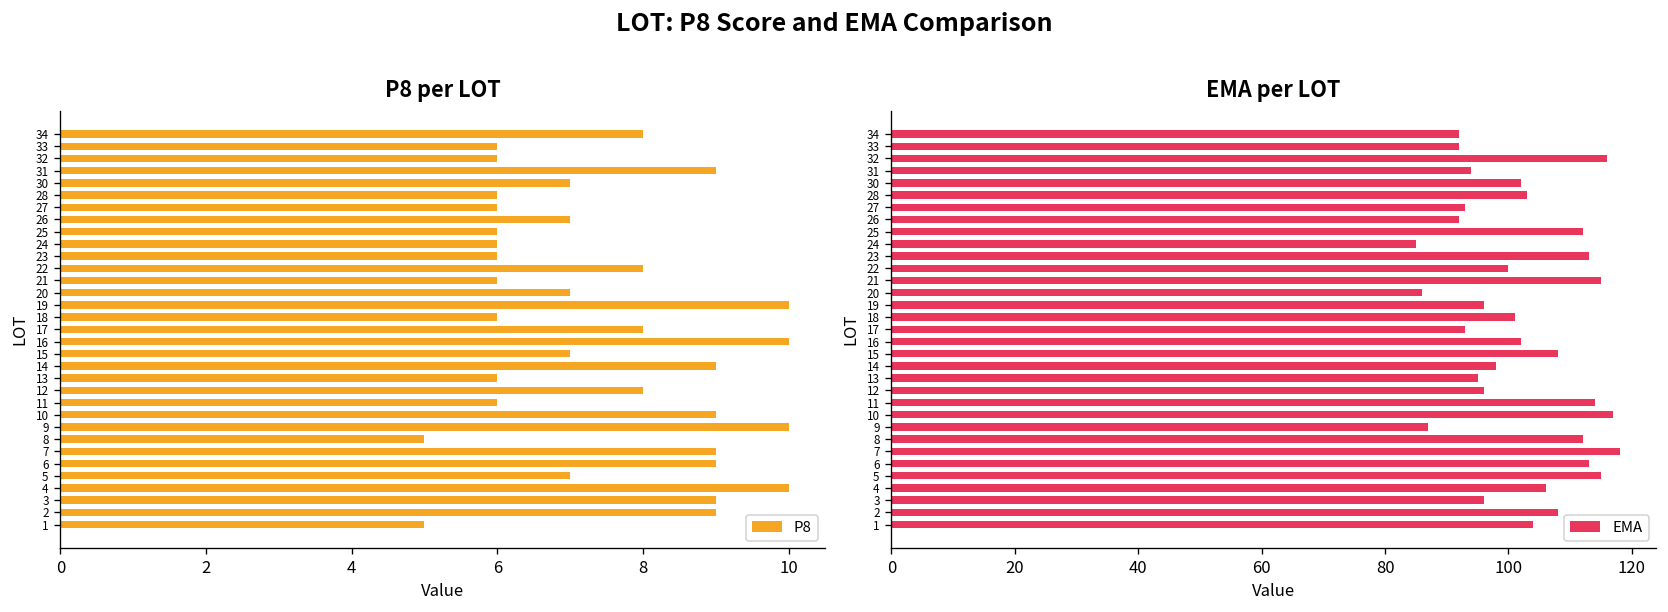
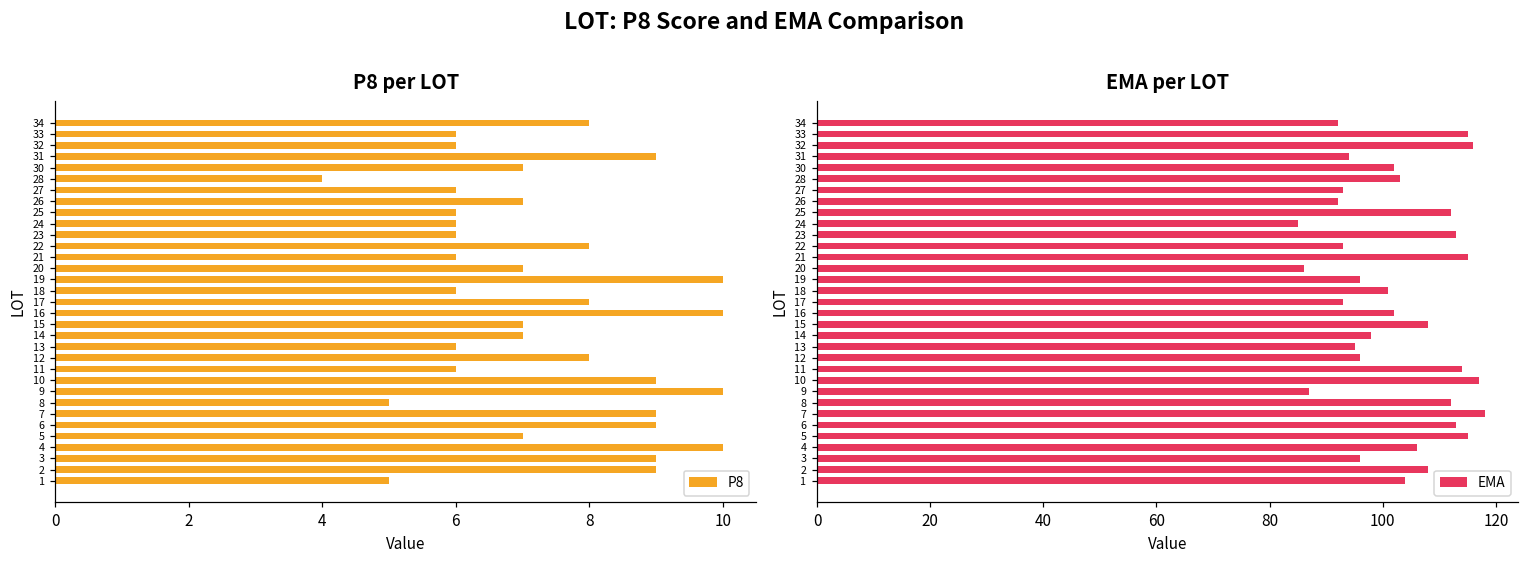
P8 per LOT, 28: 6 -> 4
P8 per LOT, 14: 9 -> 7
EMA per LOT, 33: 92 -> 115
EMA per LOT, 22: 100 -> 93
